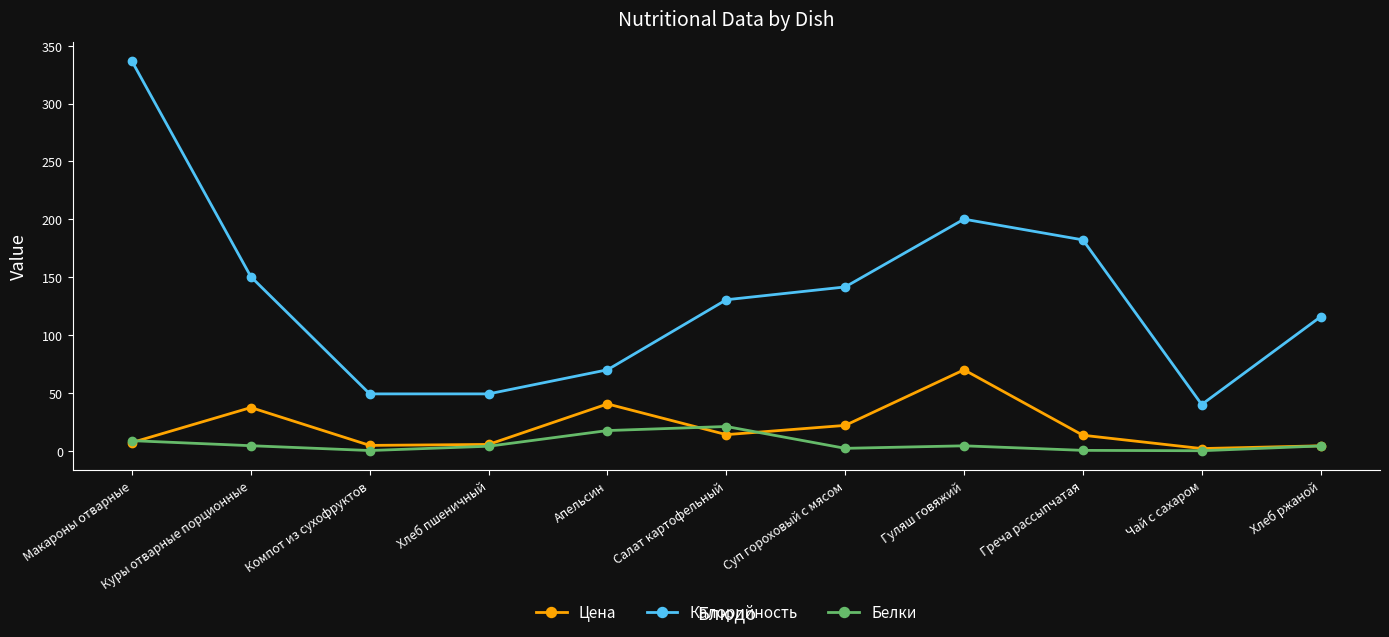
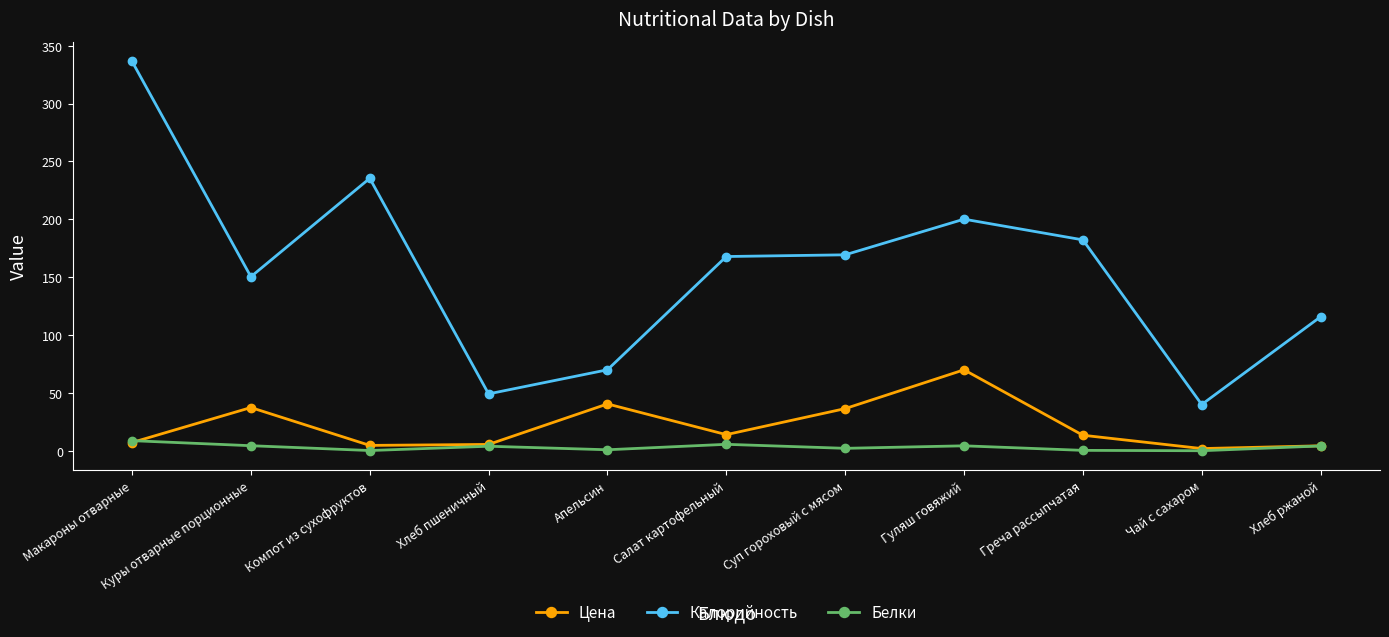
Калорийность, Компот из сухофруктов: 49 -> 235
Белки, Апельсин: 18 -> 1
Калорийность, Салат картофельный: 131 -> 168
Белки, Салат картофельный: 21 -> 6
Цена, Суп гороховый с мясом: 22 -> 36
Калорийность, Суп гороховый с мясом: 142 -> 169
